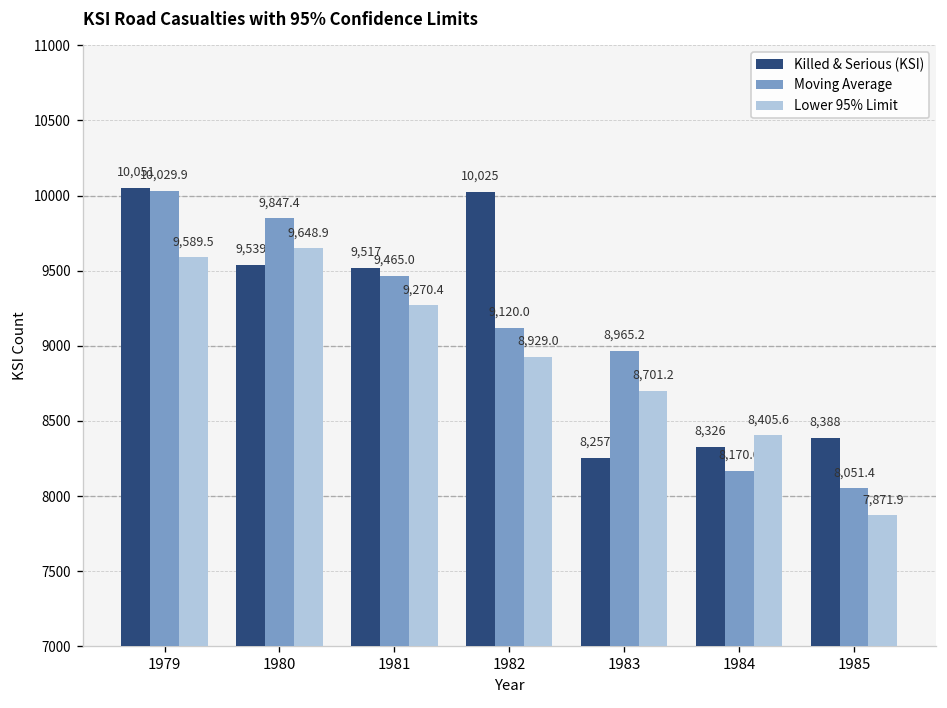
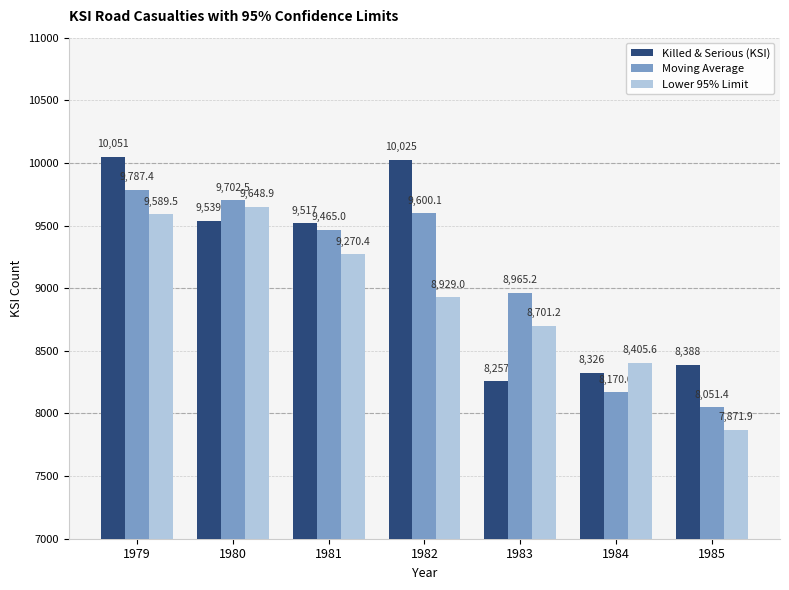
Moving Average, 1979: 10,029.9 -> 9,787.4
Moving Average, 1980: 9,847.4 -> 9,702.5
Moving Average, 1982: 9,120.0 -> 9,600.1
